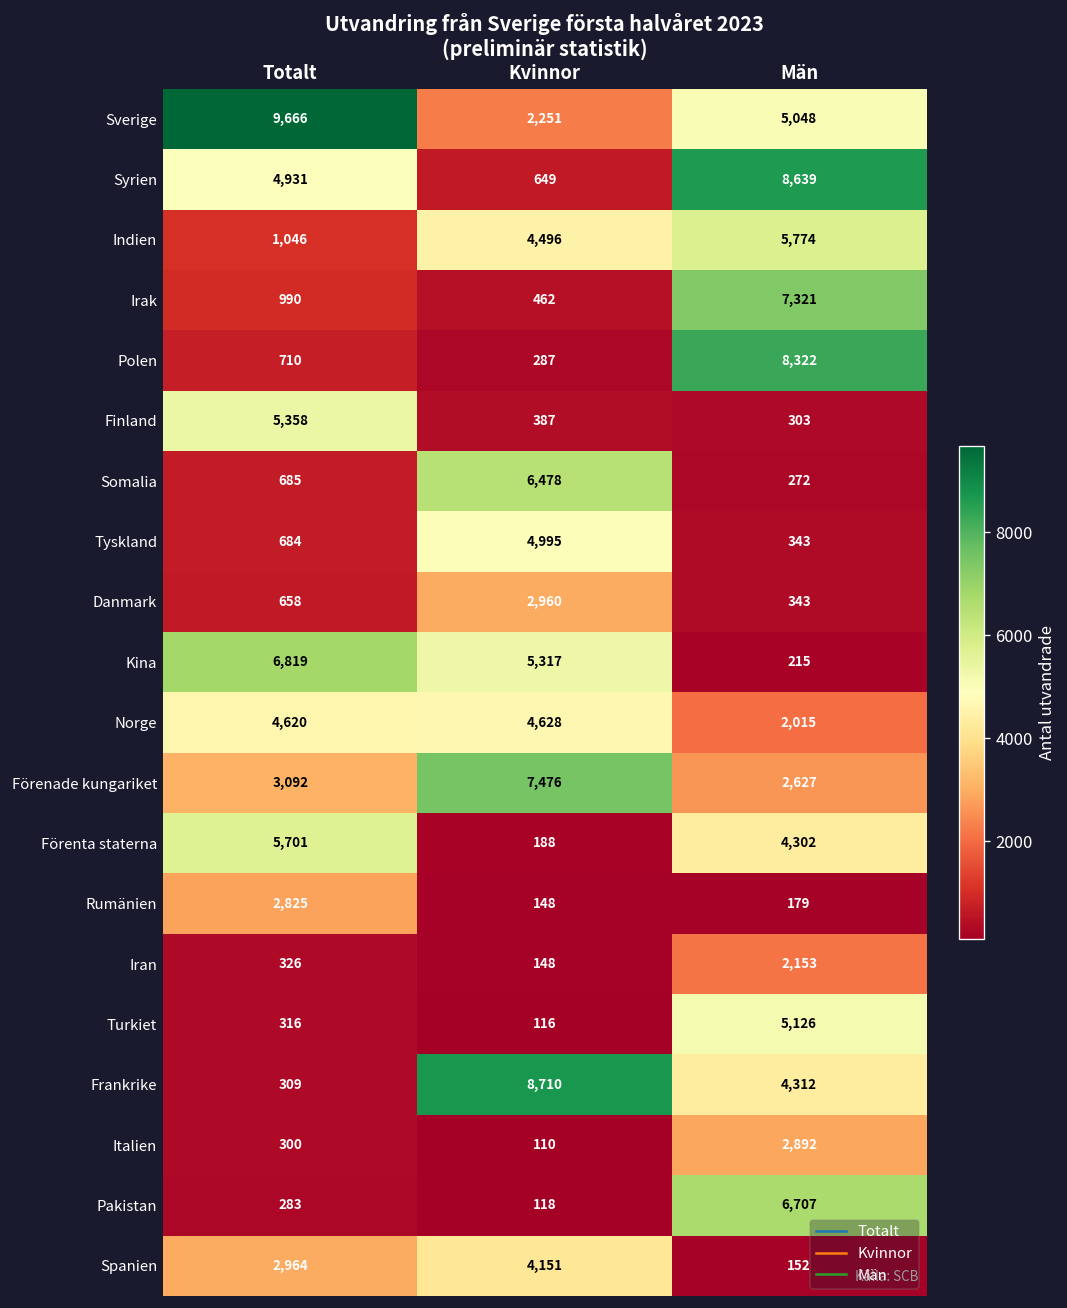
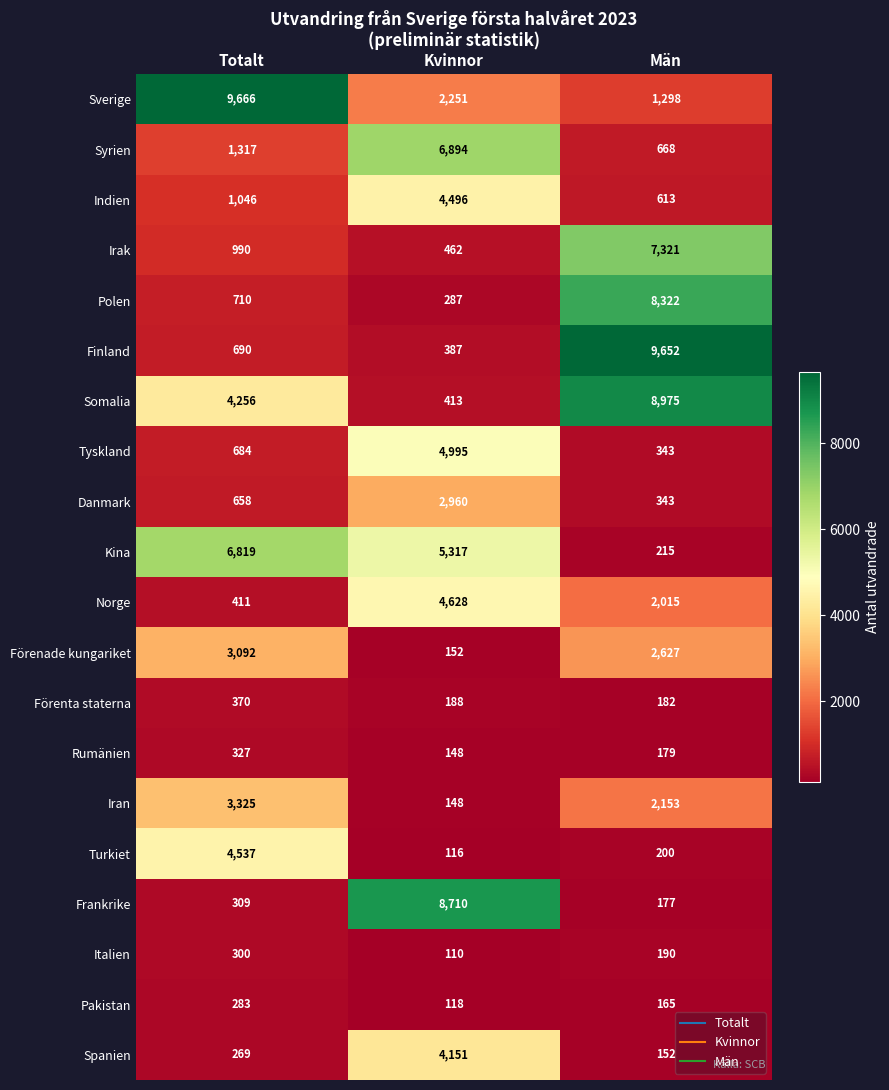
Sverige, Män: 5,048 -> 1,298
Syrien, Totalt: 4,931 -> 1,317
Syrien, Kvinnor: 649 -> 6,894
Syrien, Män: 8,639 -> 668
Indien, Män: 5,774 -> 613
Finland, Totalt: 5,358 -> 690
Finland, Män: 303 -> 9,652
Somalia, Totalt: 685 -> 4,256
Somalia, Kvinnor: 6,478 -> 413
Somalia, Män: 272 -> 8,975
Norge, Totalt: 4,620 -> 411
Förenade kungariket, Kvinnor: 7,476 -> 152
Förenta staterna, Totalt: 5,701 -> 370
Förenta staterna, Män: 4,302 -> 182
Rumänien, Totalt: 2,825 -> 327
Iran, Totalt: 326 -> 3,325
Turkiet, Totalt: 316 -> 4,537
Turkiet, Män: 5,126 -> 200
Frankrike, Män: 4,312 -> 177
Italien, Män: 2,892 -> 190
Pakistan, Män: 6,707 -> 165
Spanien, Totalt: 2,964 -> 269
